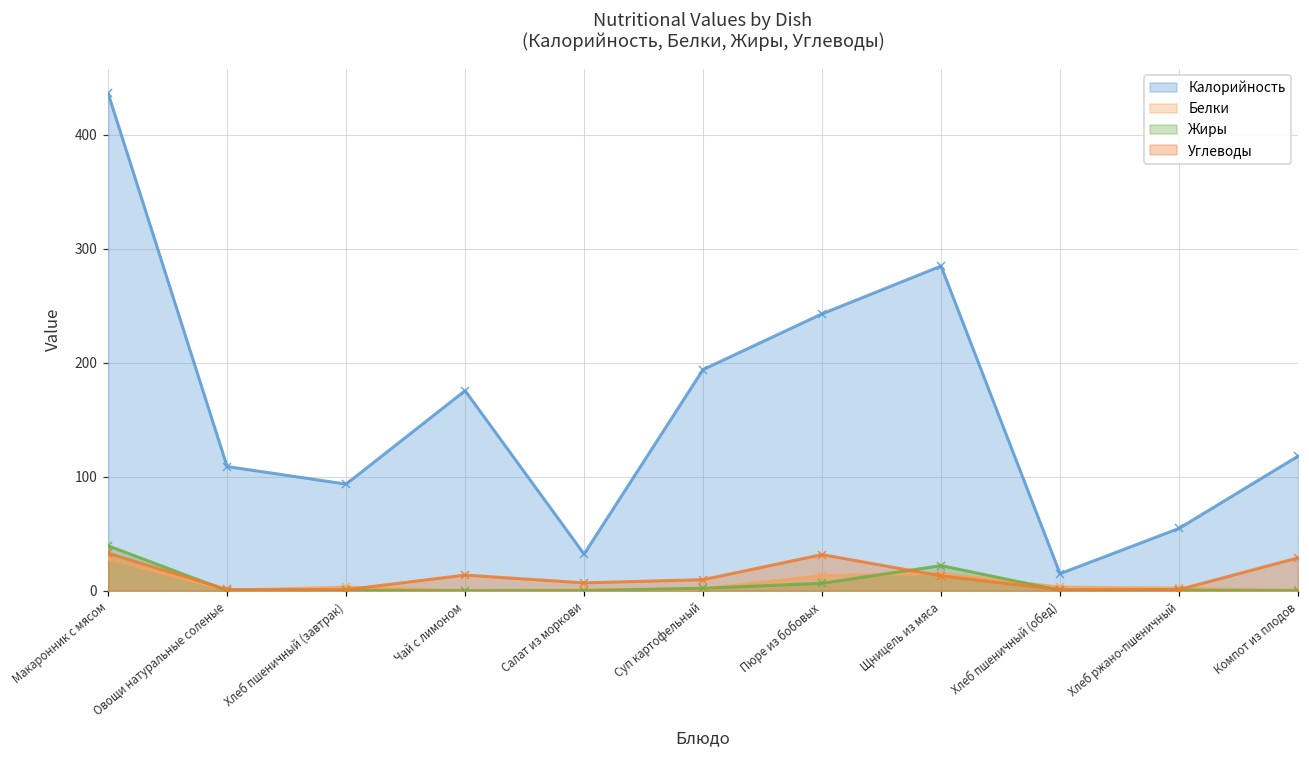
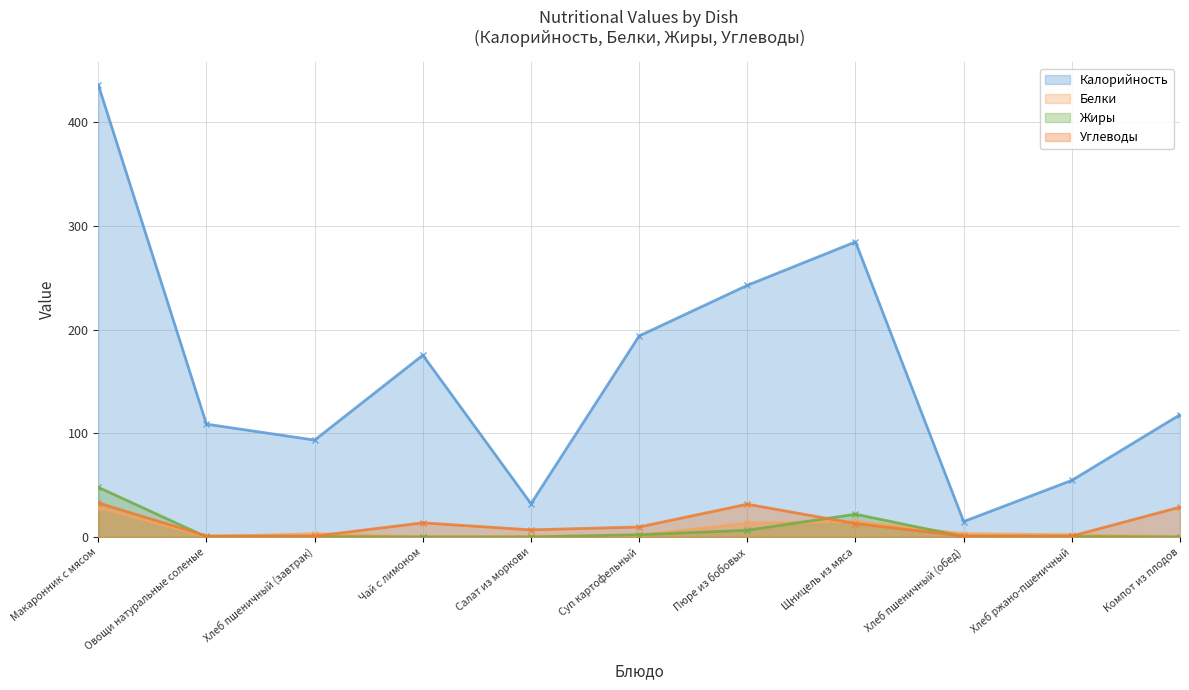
Жиры, Макаронник с мясом: 39 -> 48
